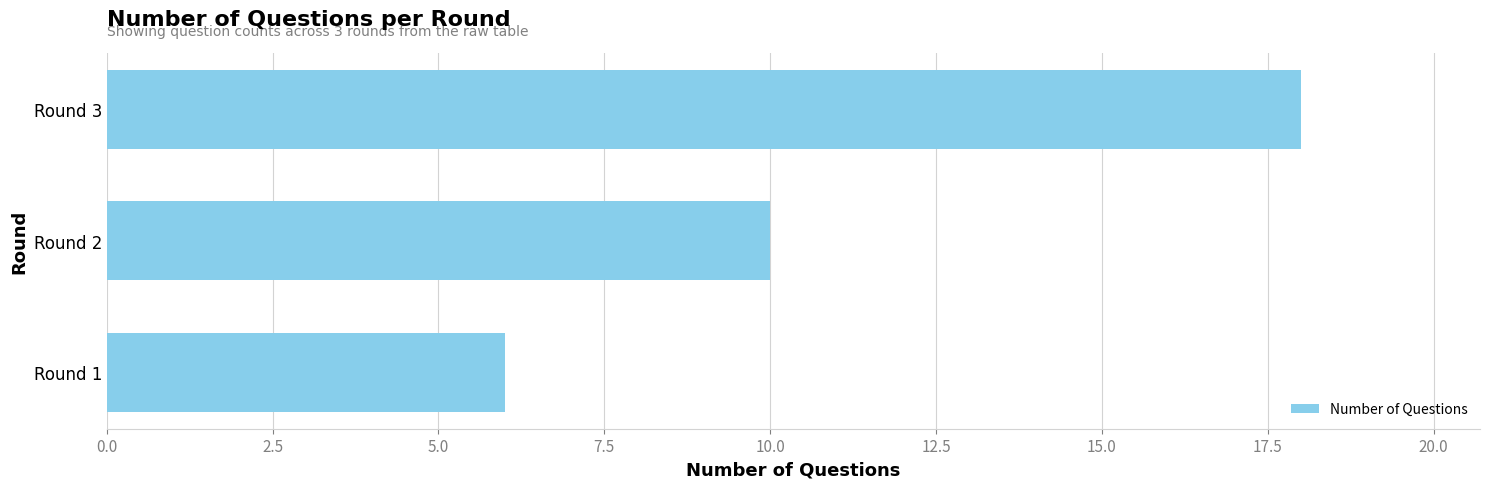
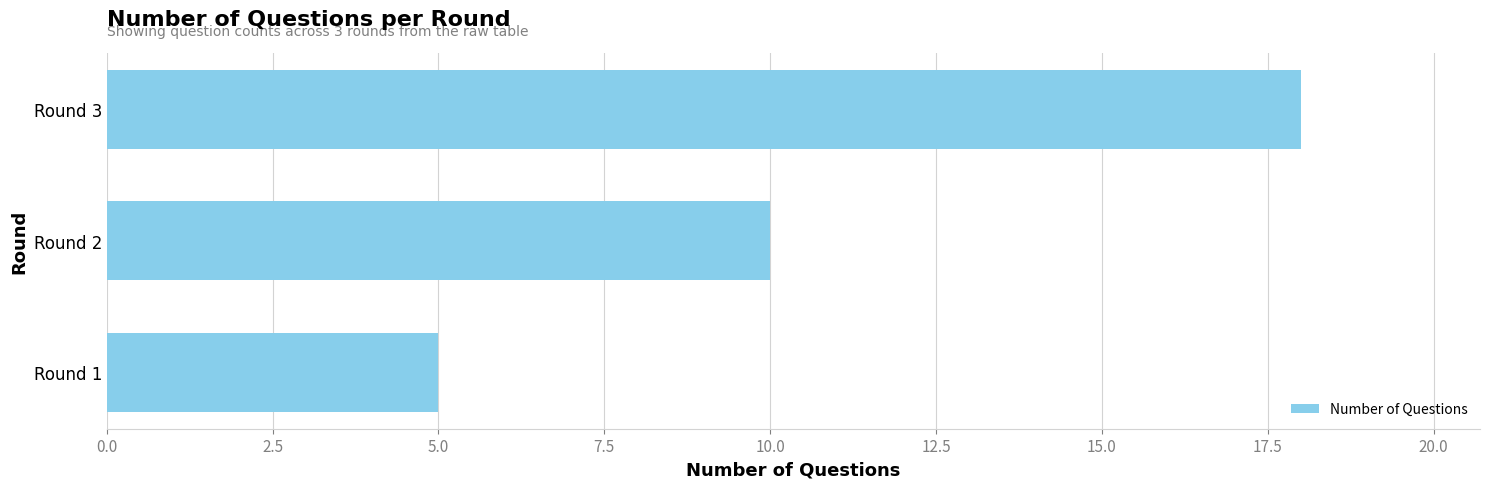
Round 1: 6 -> 5
